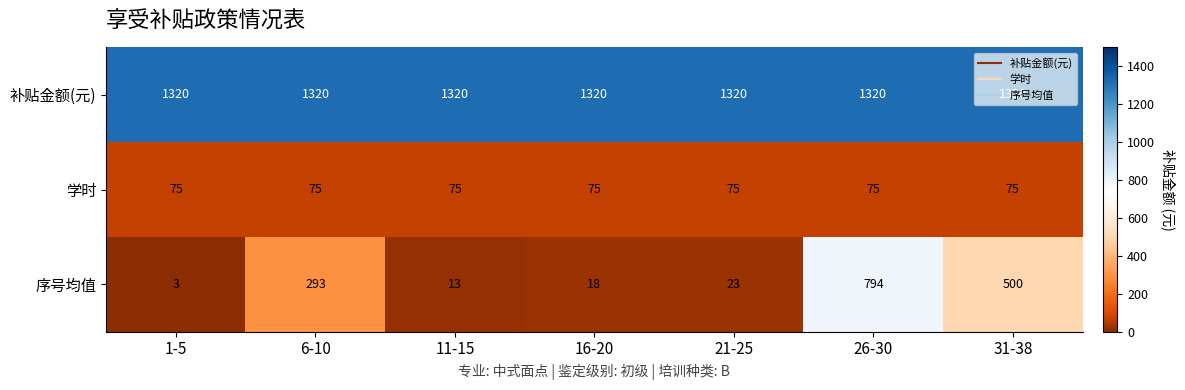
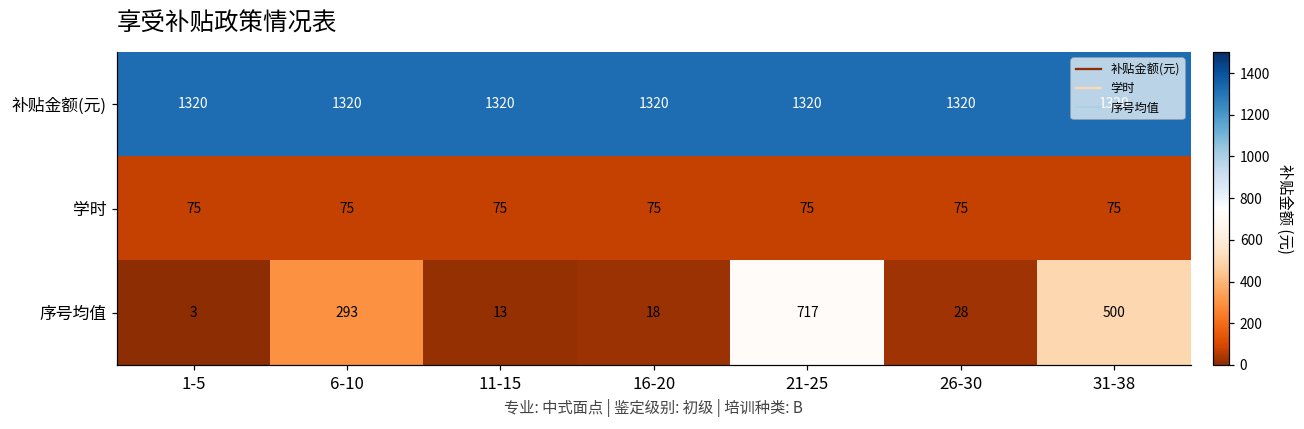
序号均值, 21-25: 23 -> 717
序号均值, 26-30: 794 -> 28
